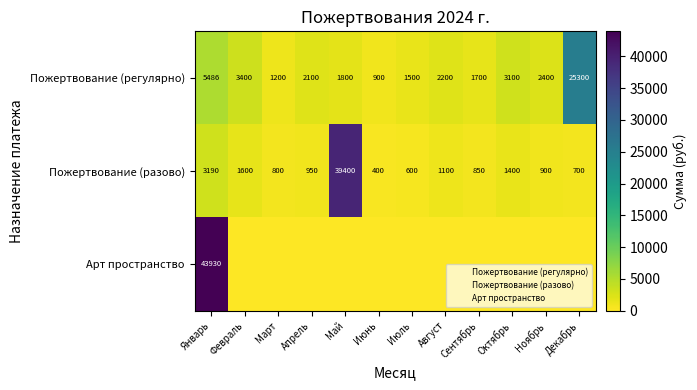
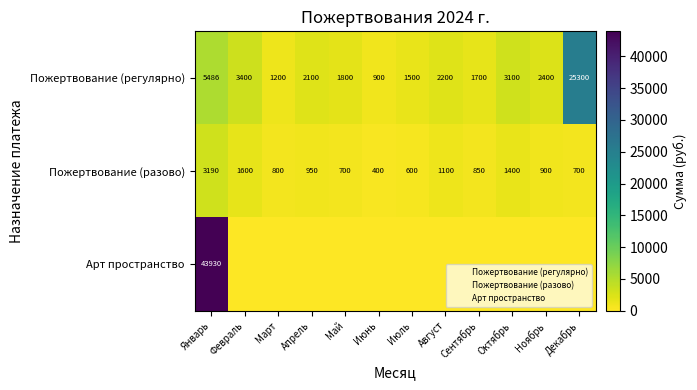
Пожертвование (разово), Май: 39400 -> 700
